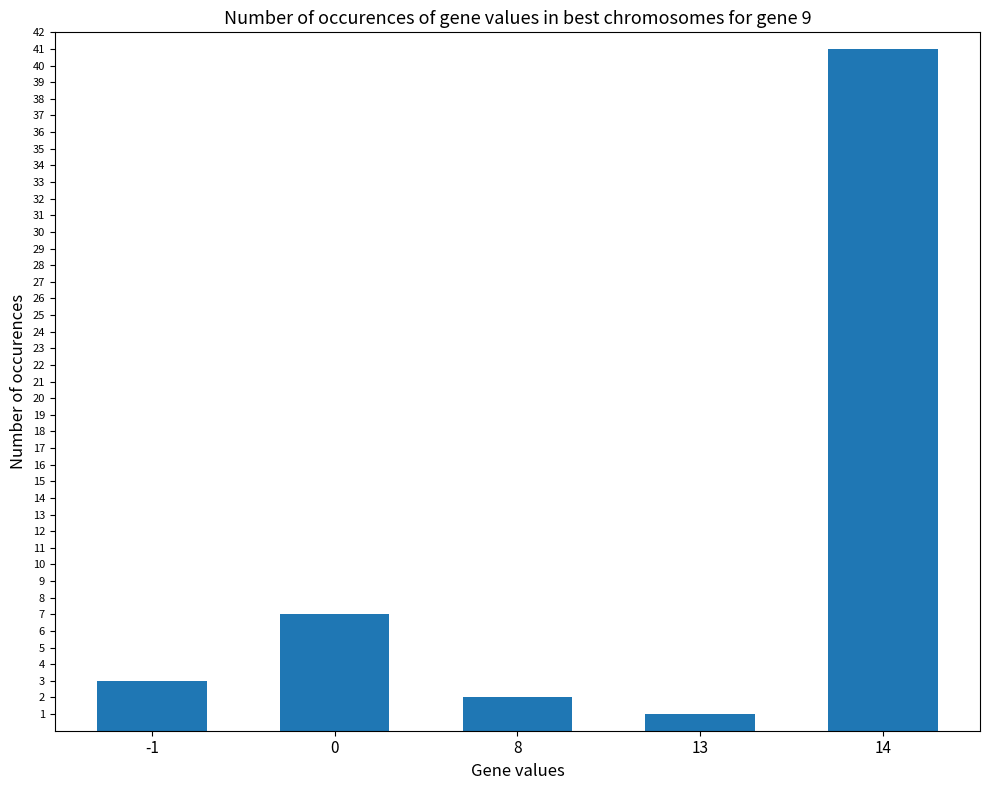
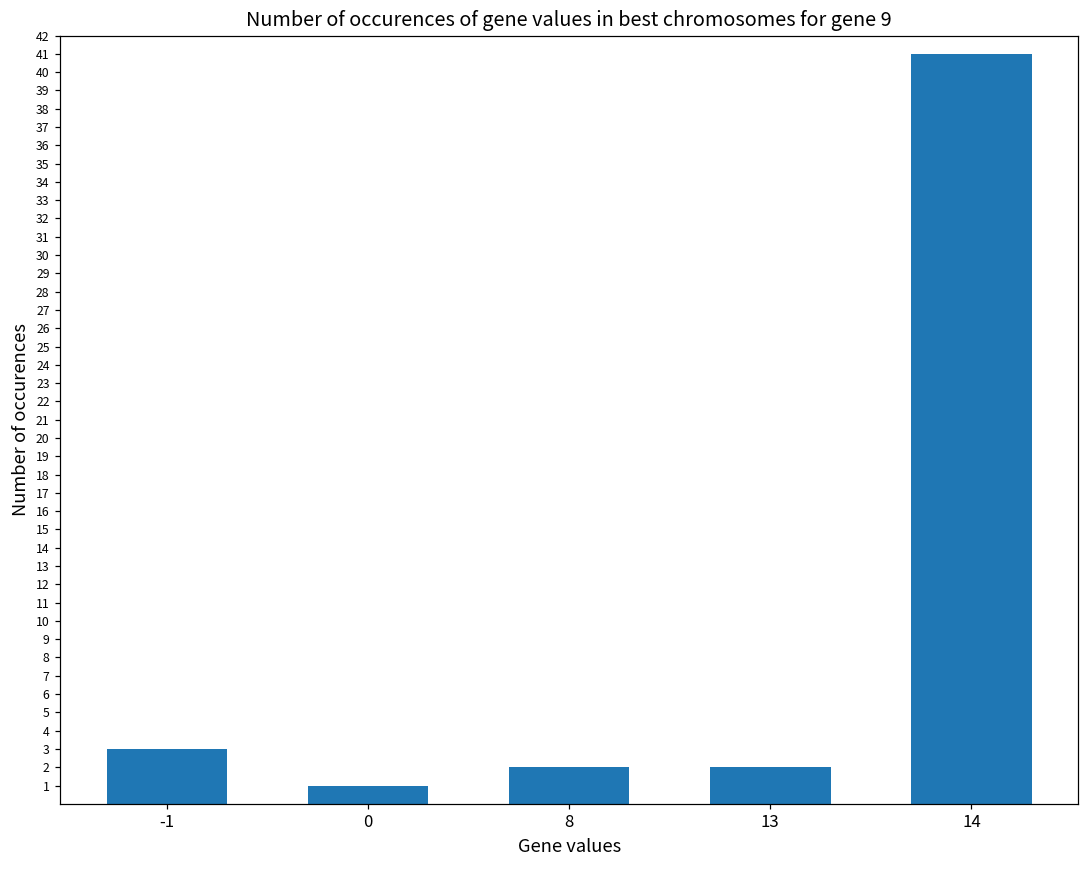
0: 7 -> 1
13: 1 -> 2
